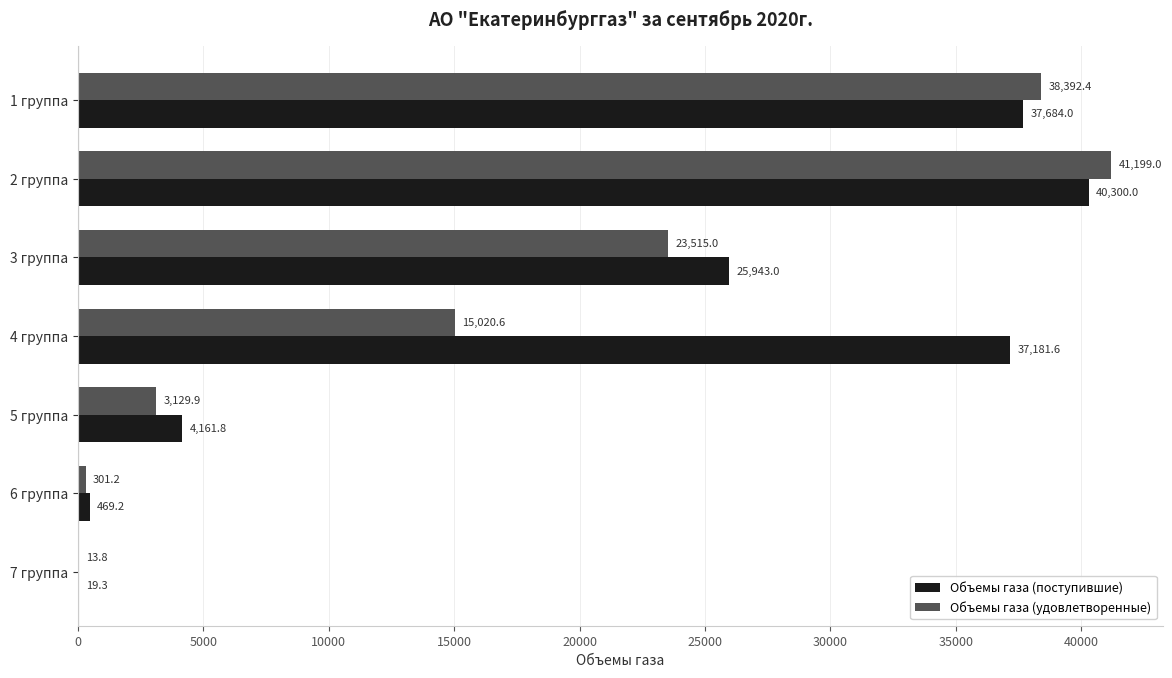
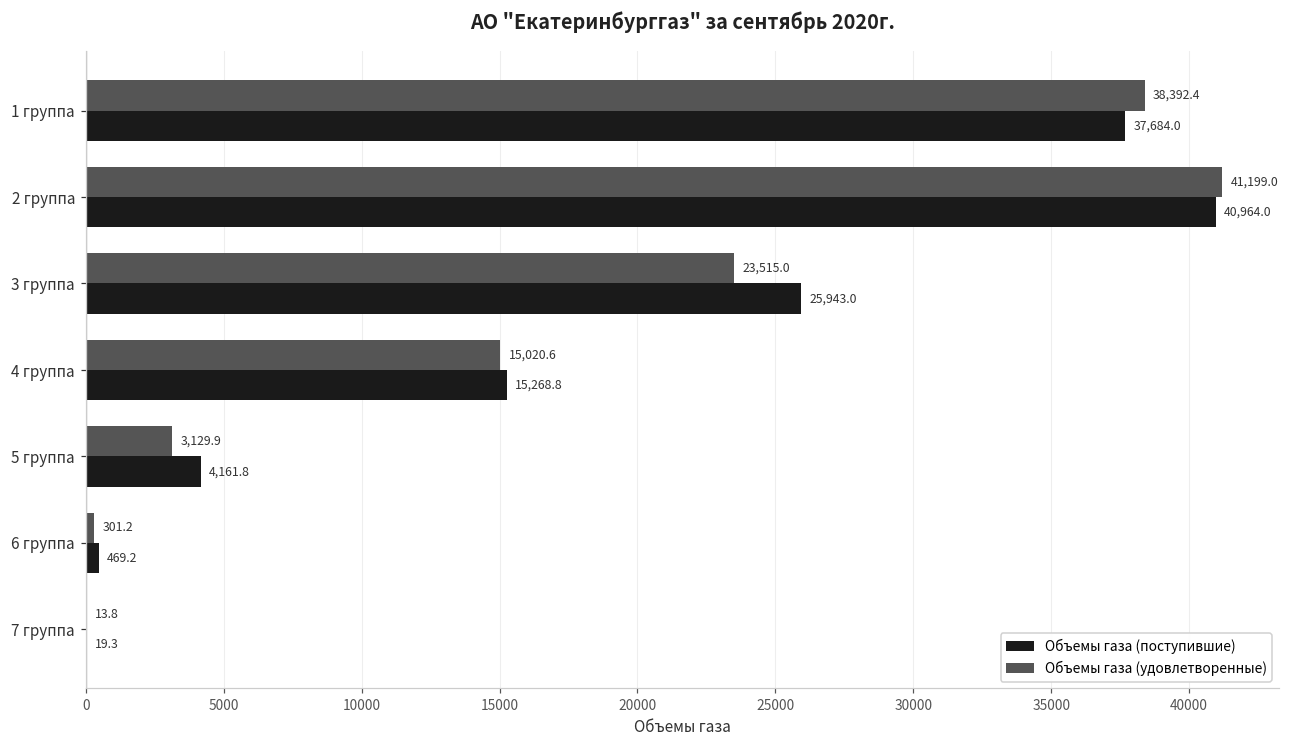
Объемы газа (поступившие), 2 группа: 40,300.0 -> 40,964.0
Объемы газа (поступившие), 4 группа: 37,181.6 -> 15,268.8
